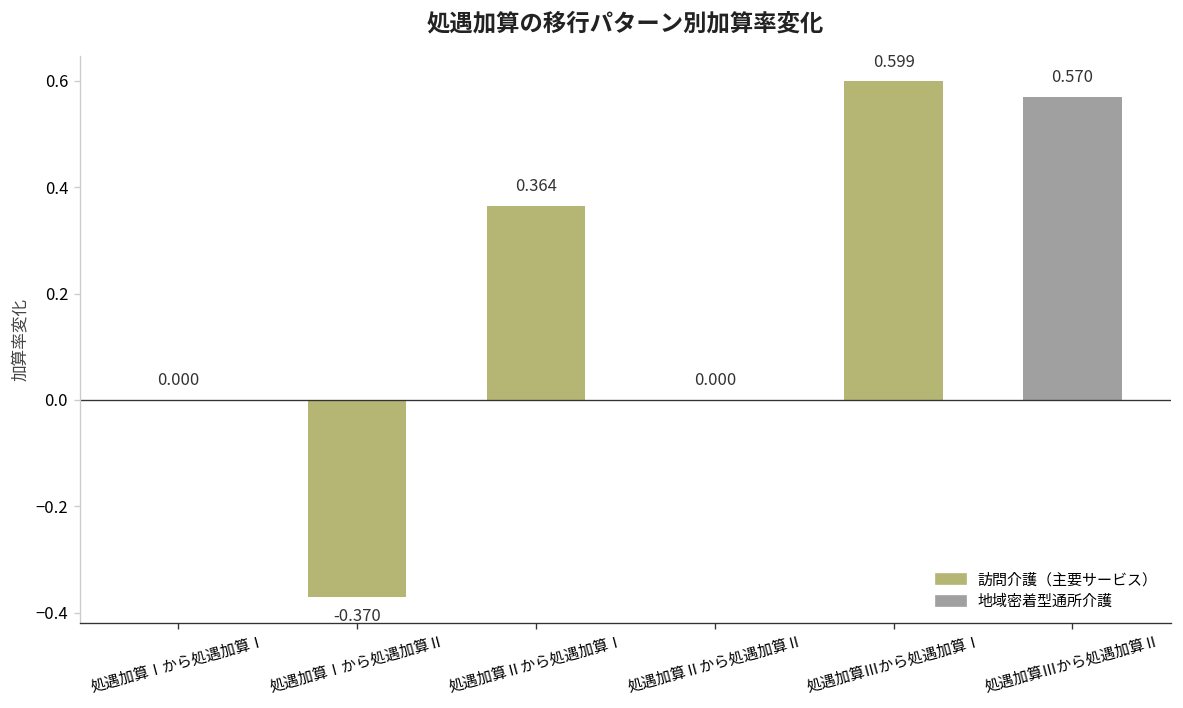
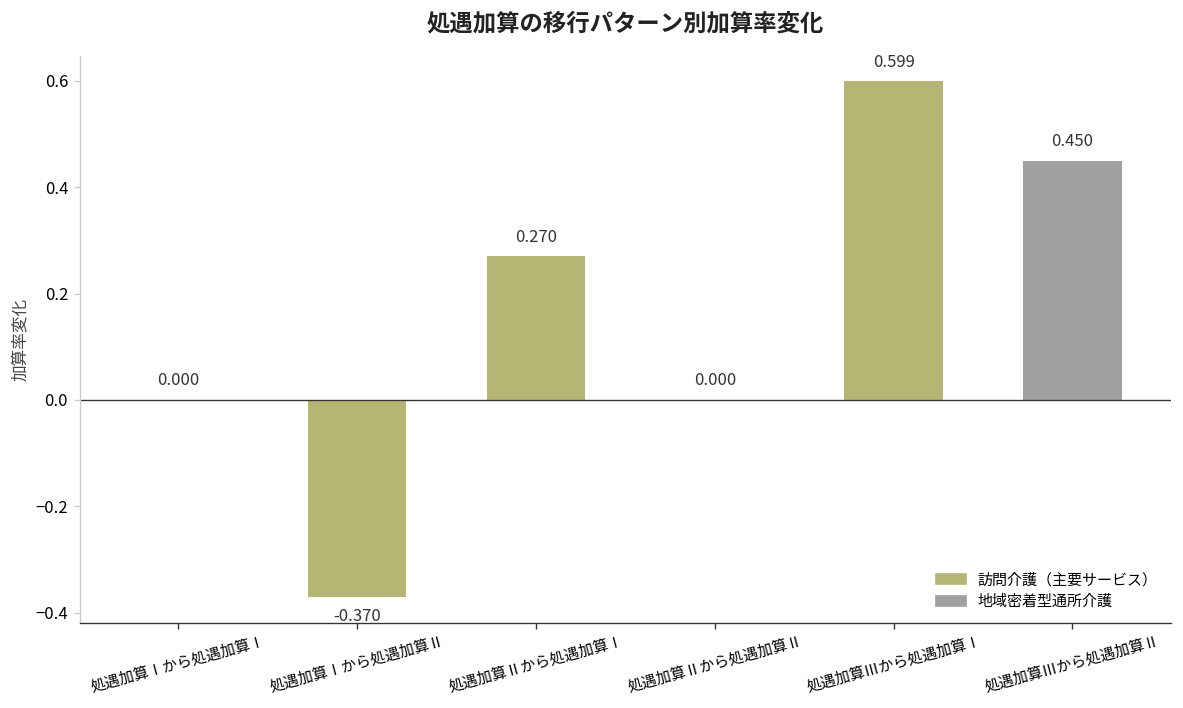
処遇加算Ⅱから処遇加算Ⅰ: 0.364 -> 0.270
処遇加算Ⅲから処遇加算Ⅱ: 0.570 -> 0.450
